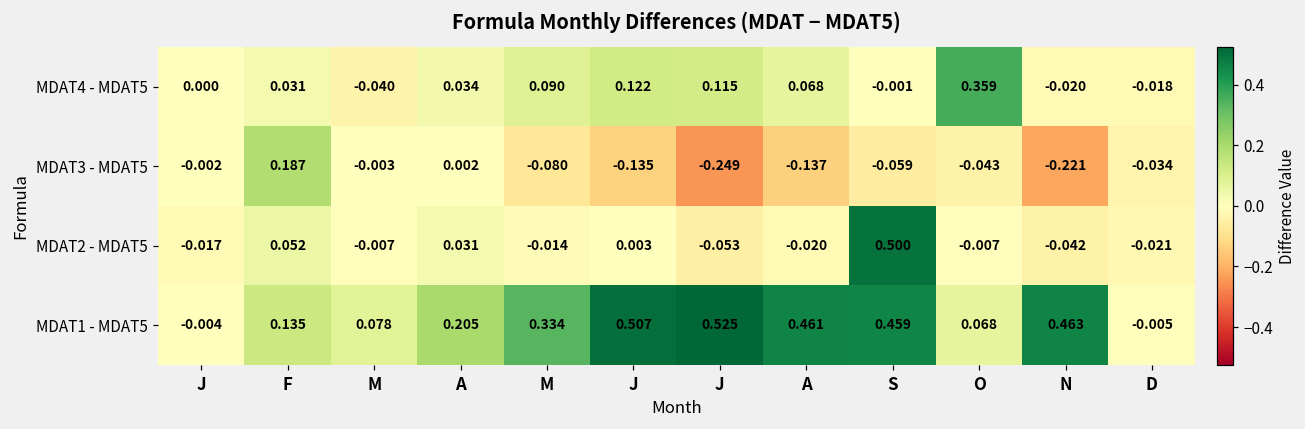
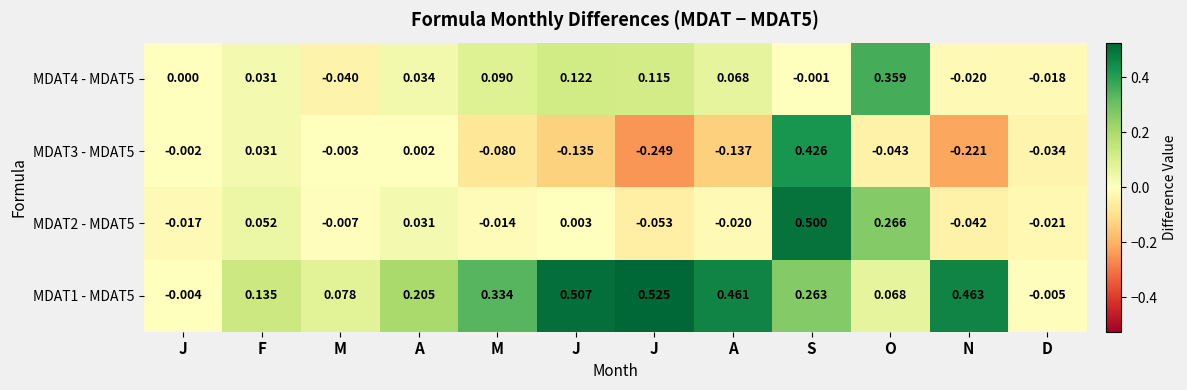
MDAT3 - MDAT5, F: 0.187 -> 0.031
MDAT3 - MDAT5, S: -0.059 -> 0.426
MDAT2 - MDAT5, O: -0.007 -> 0.266
MDAT1 - MDAT5, S: 0.459 -> 0.263
